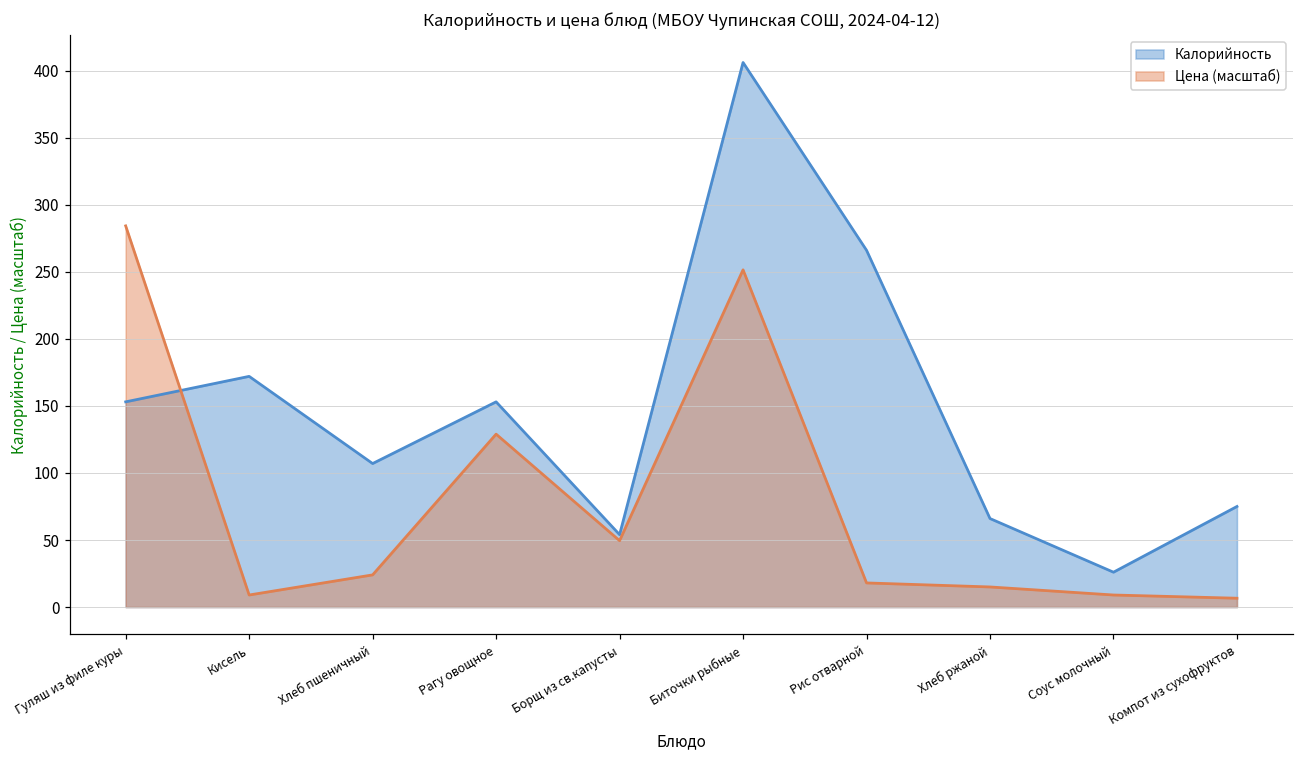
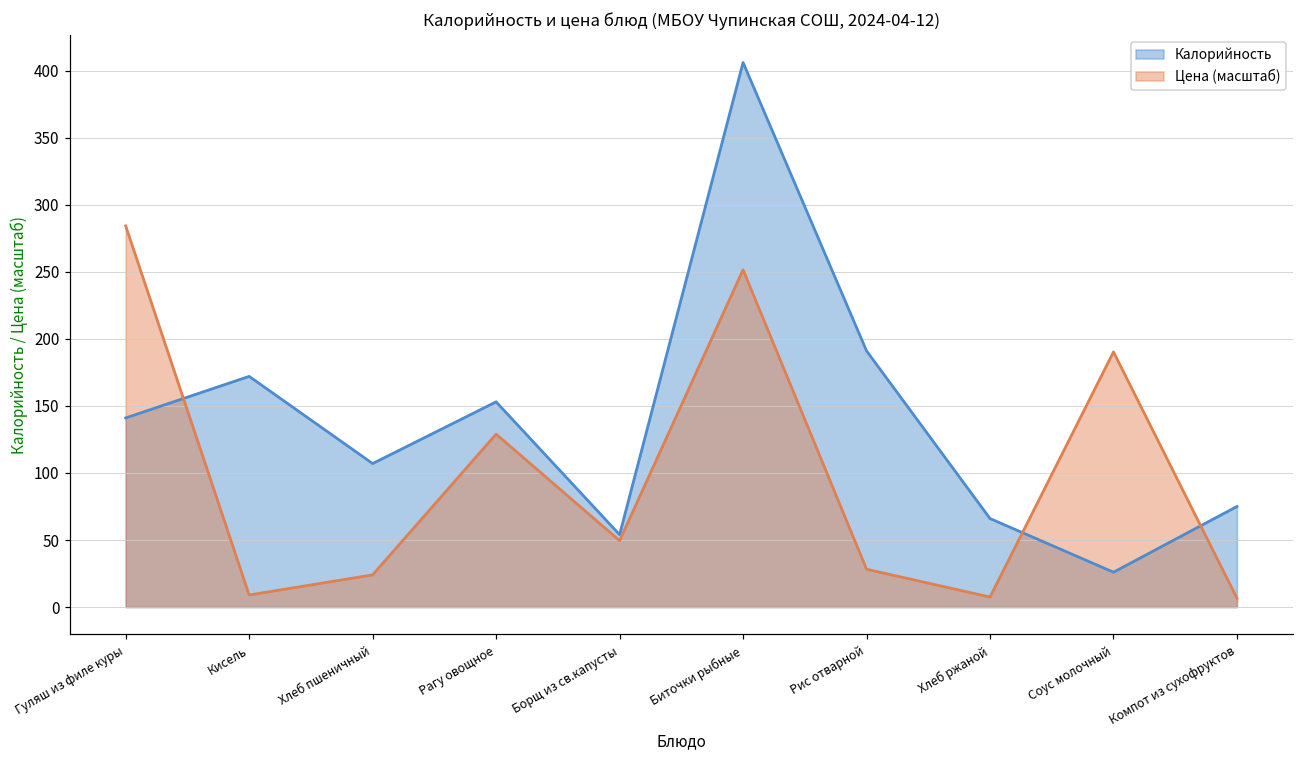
Калорийность, Гуляш из филе куры: 153 -> 141
Калорийность, Рис отварной: 266 -> 191
Цена (масштаб), Рис отварной: 18 -> 28
Цена (масштаб), Хлеб ржаной: 15 -> 8
Цена (масштаб), Соус молочный: 9 -> 190
